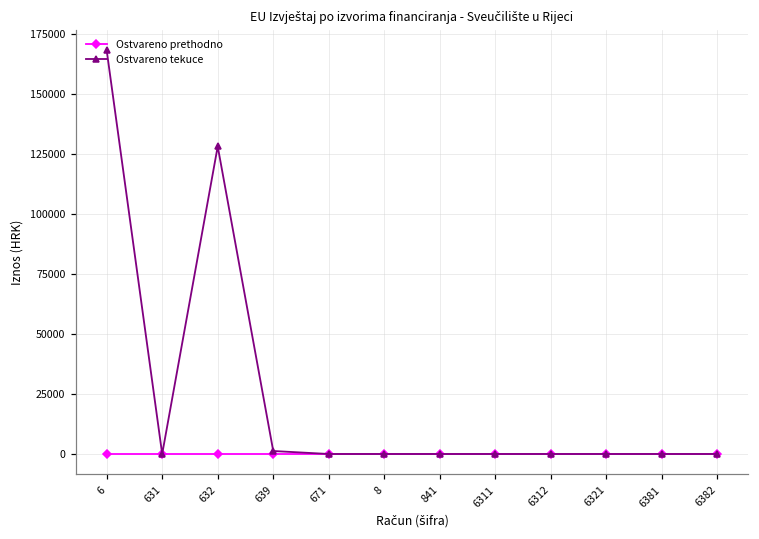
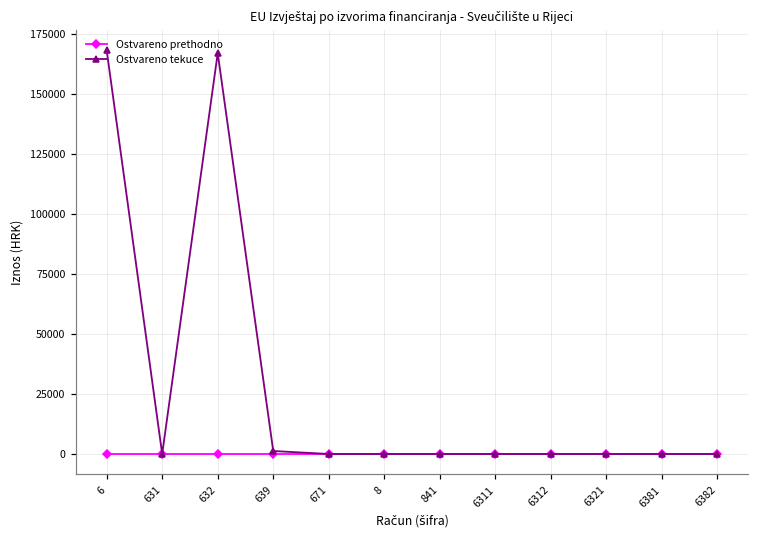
Ostvareno tekuce, 632: 128000 -> 167000
